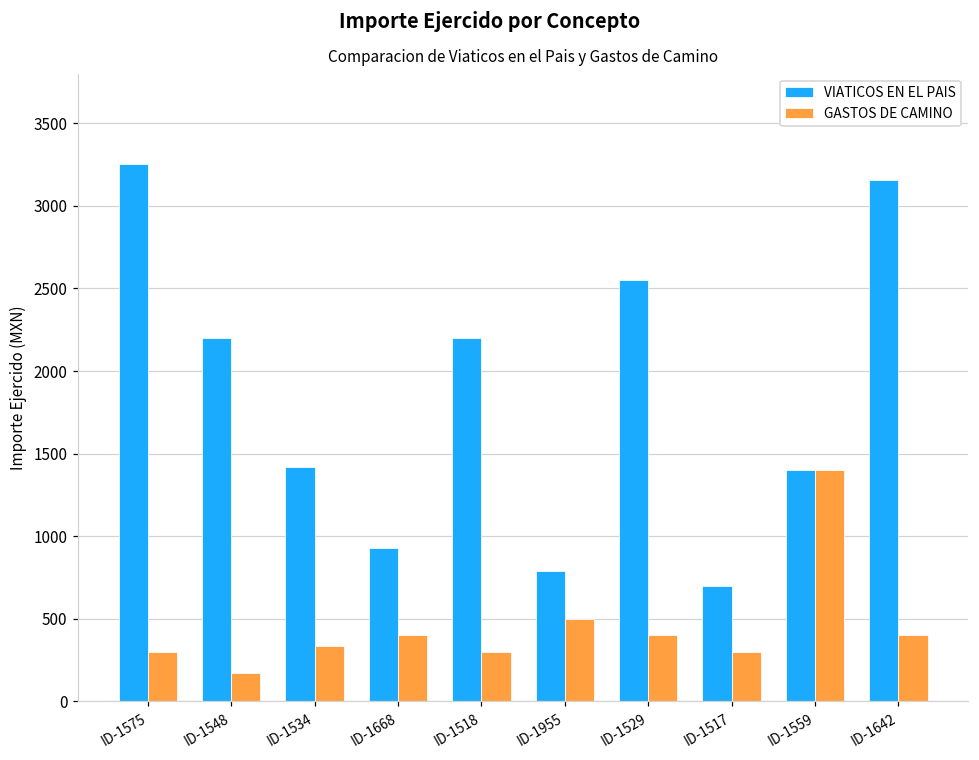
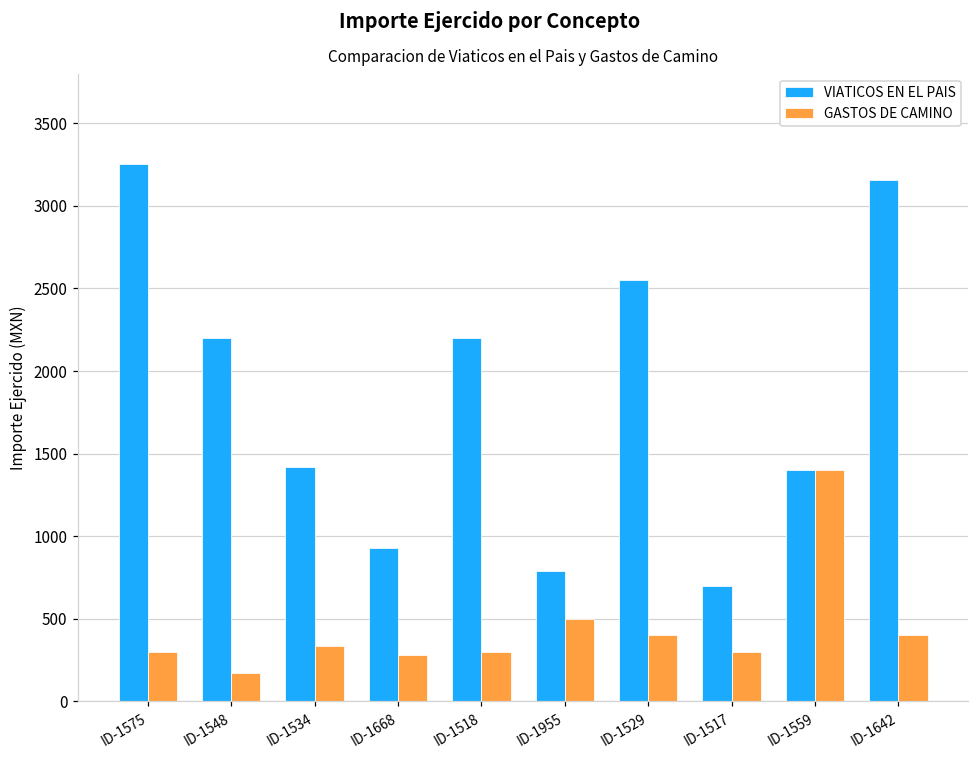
GASTOS DE CAMINO, ID-1668: 400 -> 280
